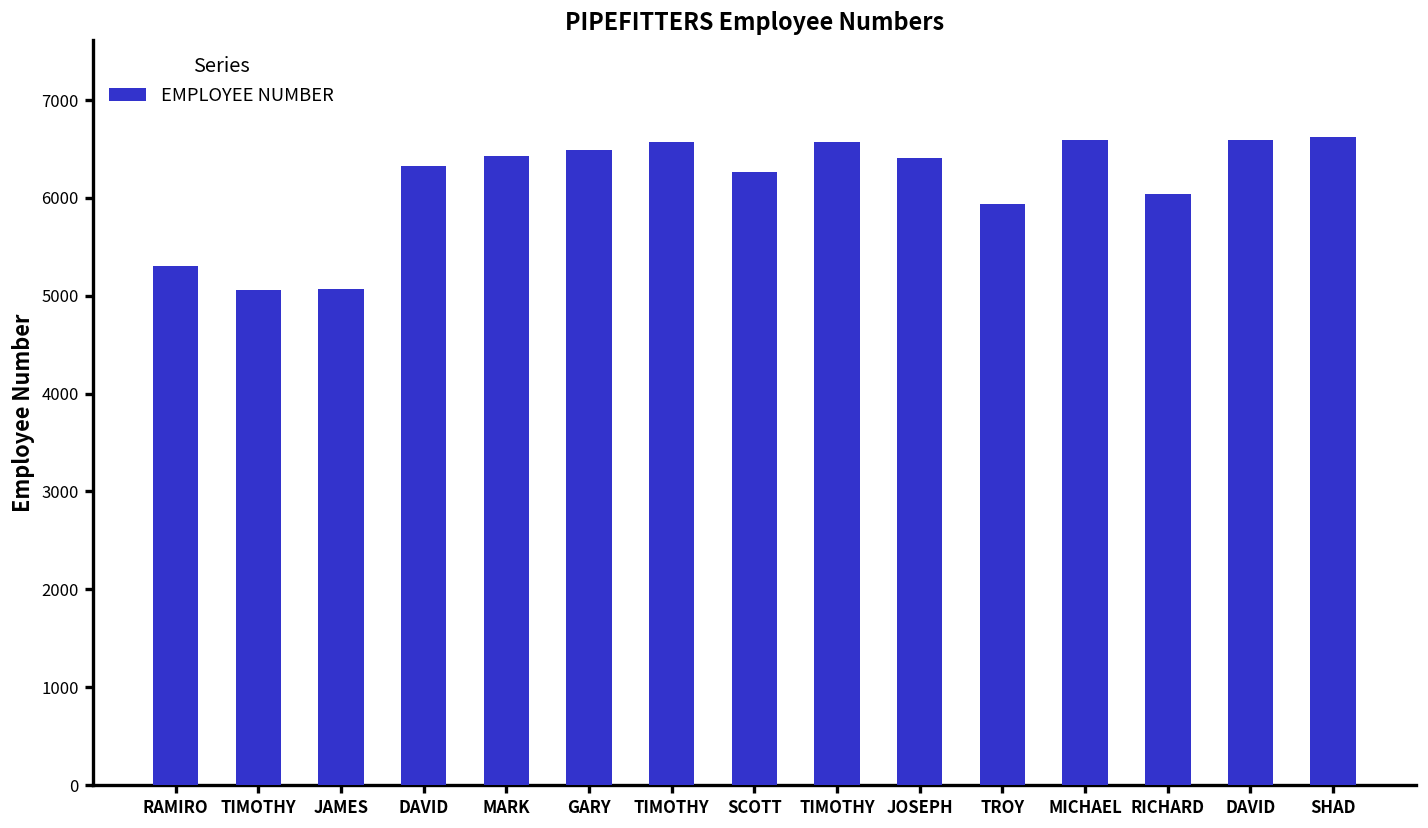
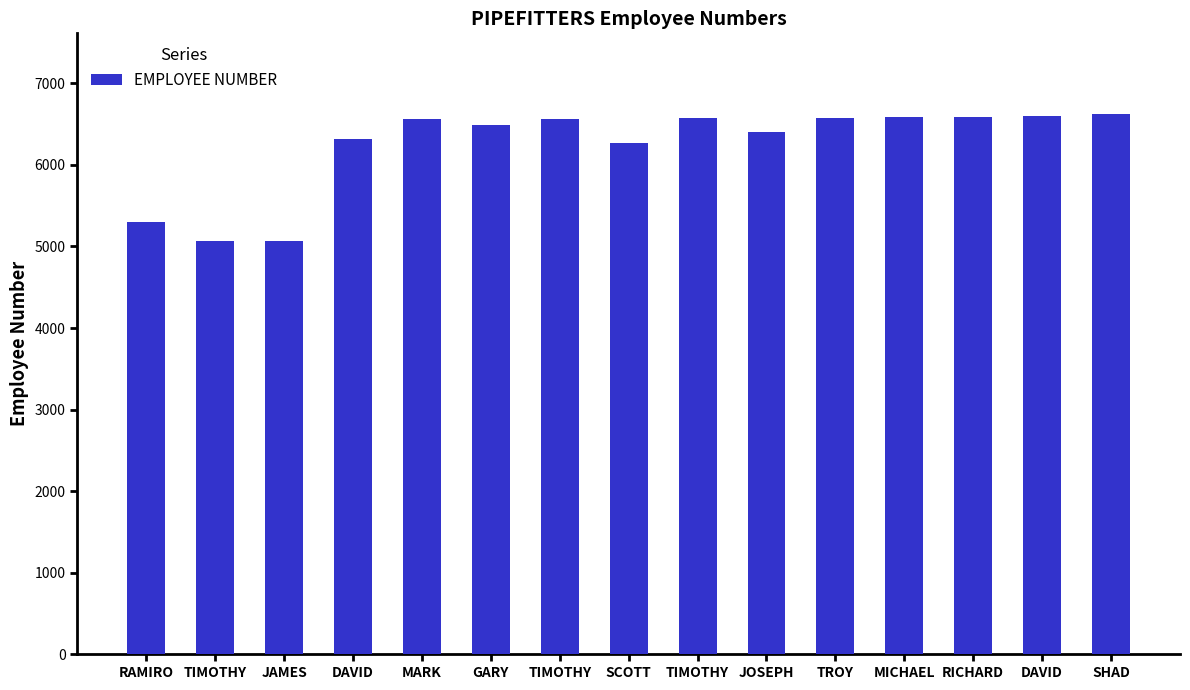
MARK: 6400 -> 6600
TROY: 5900 -> 6600
RICHARD: 6000 -> 6600
